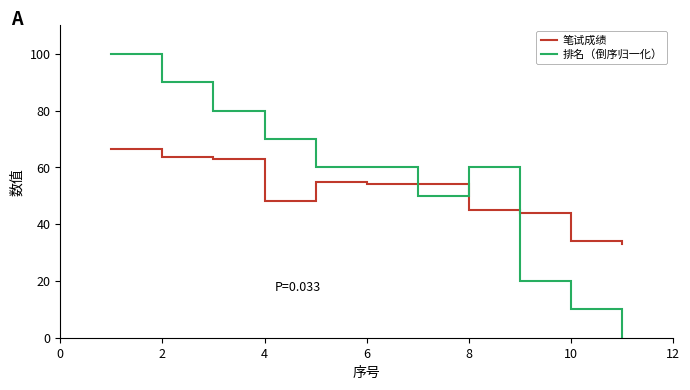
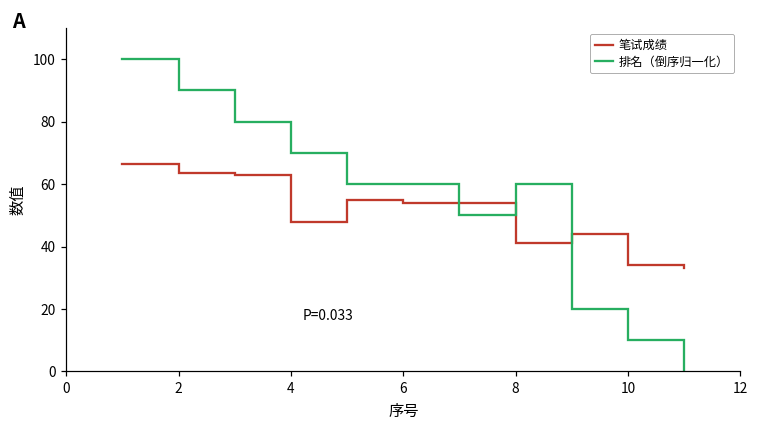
笔试成绩, 8: 45 -> 41
